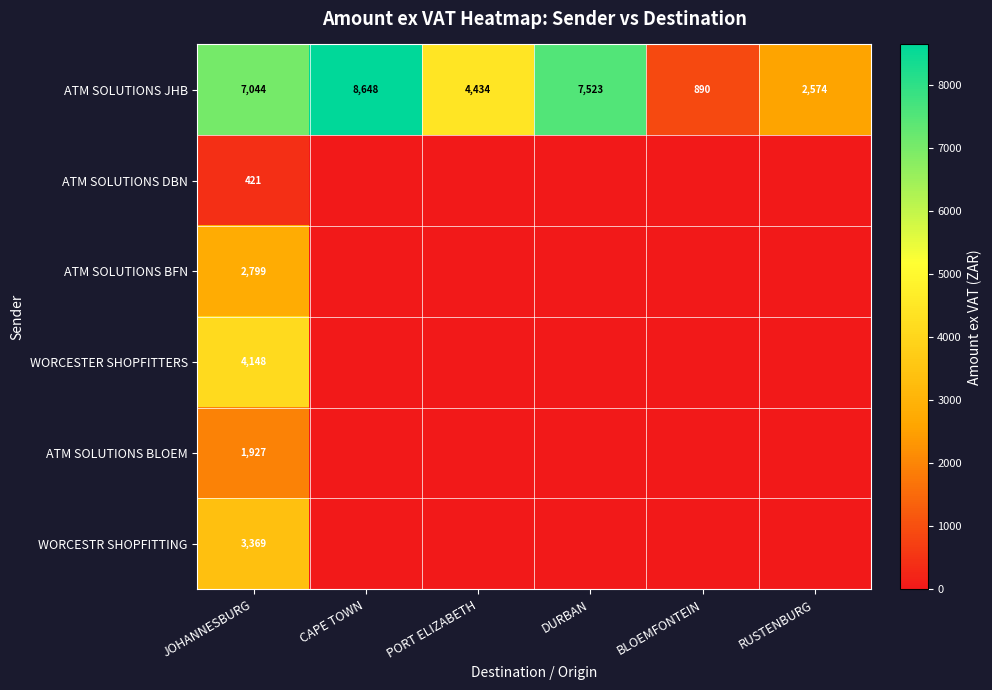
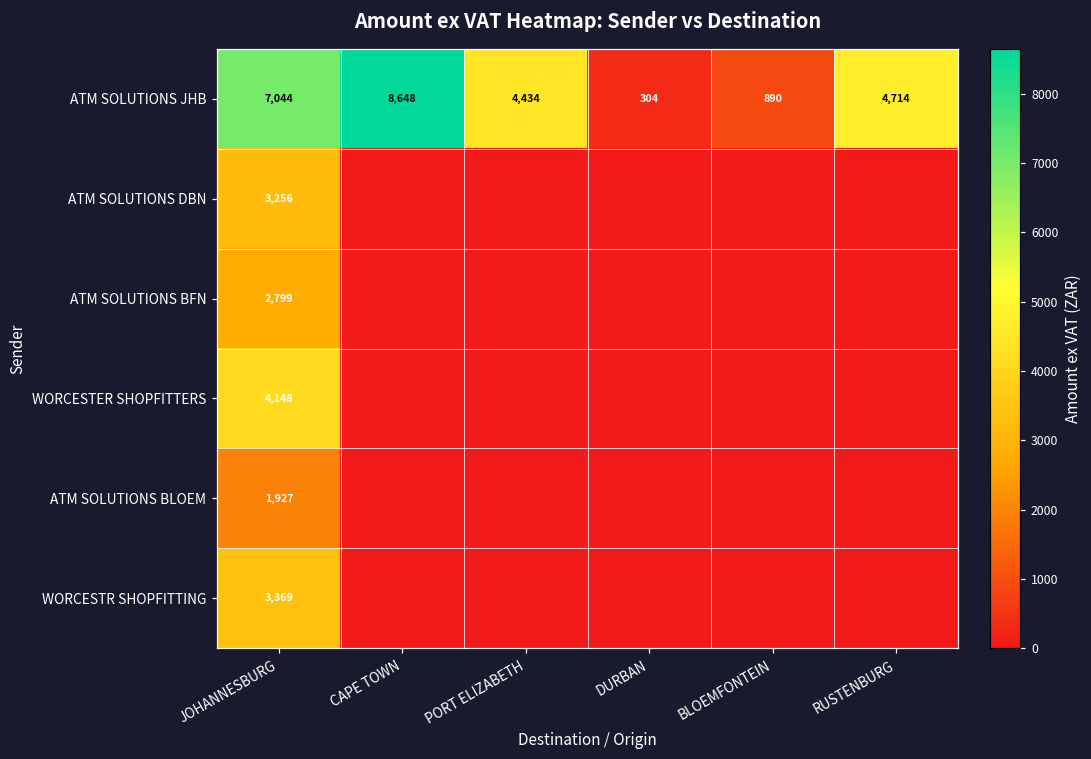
ATM SOLUTIONS JHB, DURBAN: 7,523 -> 304
ATM SOLUTIONS JHB, RUSTENBURG: 2,574 -> 4,714
ATM SOLUTIONS DBN, JOHANNESBURG: 421 -> 3,256
